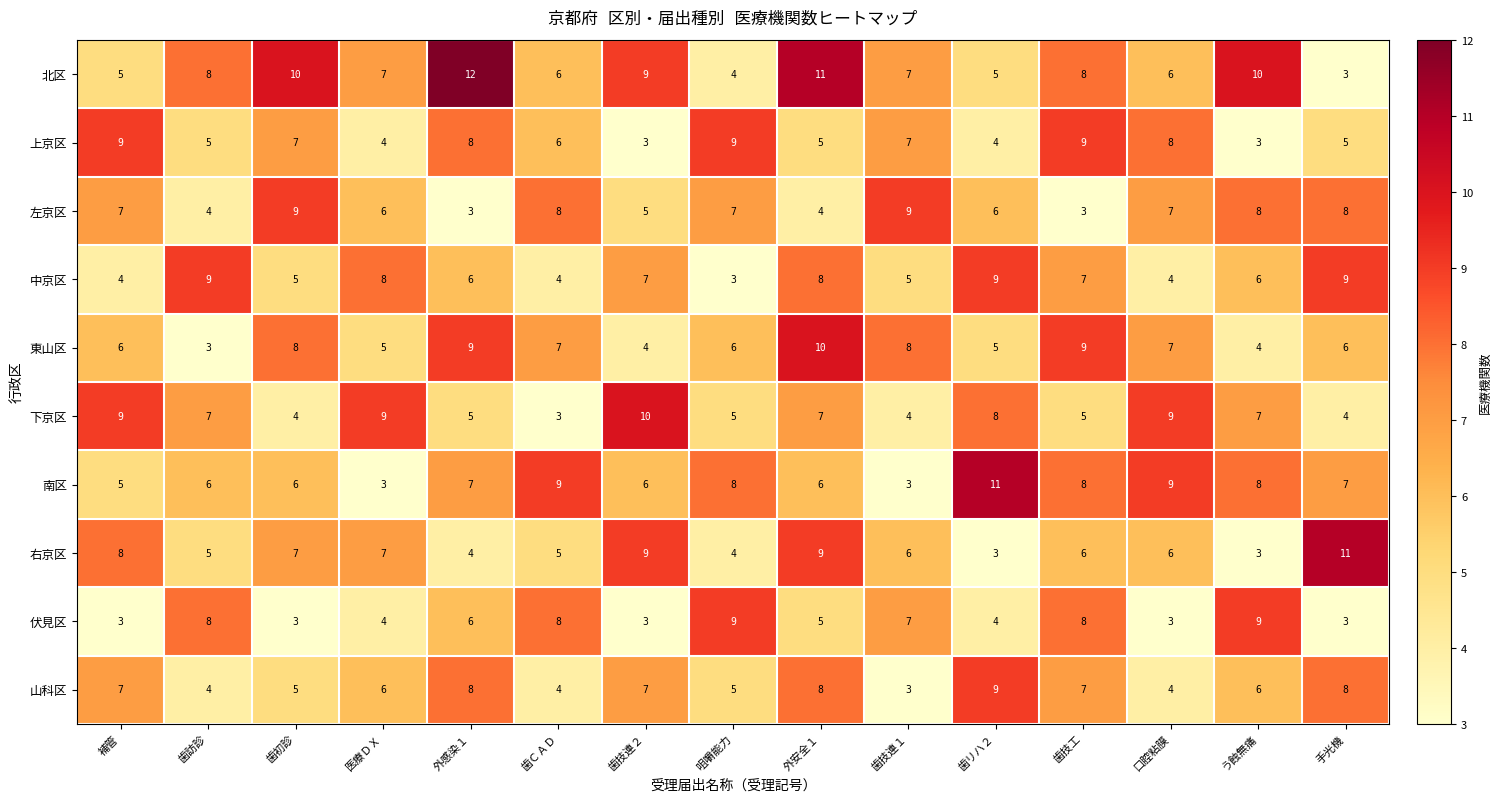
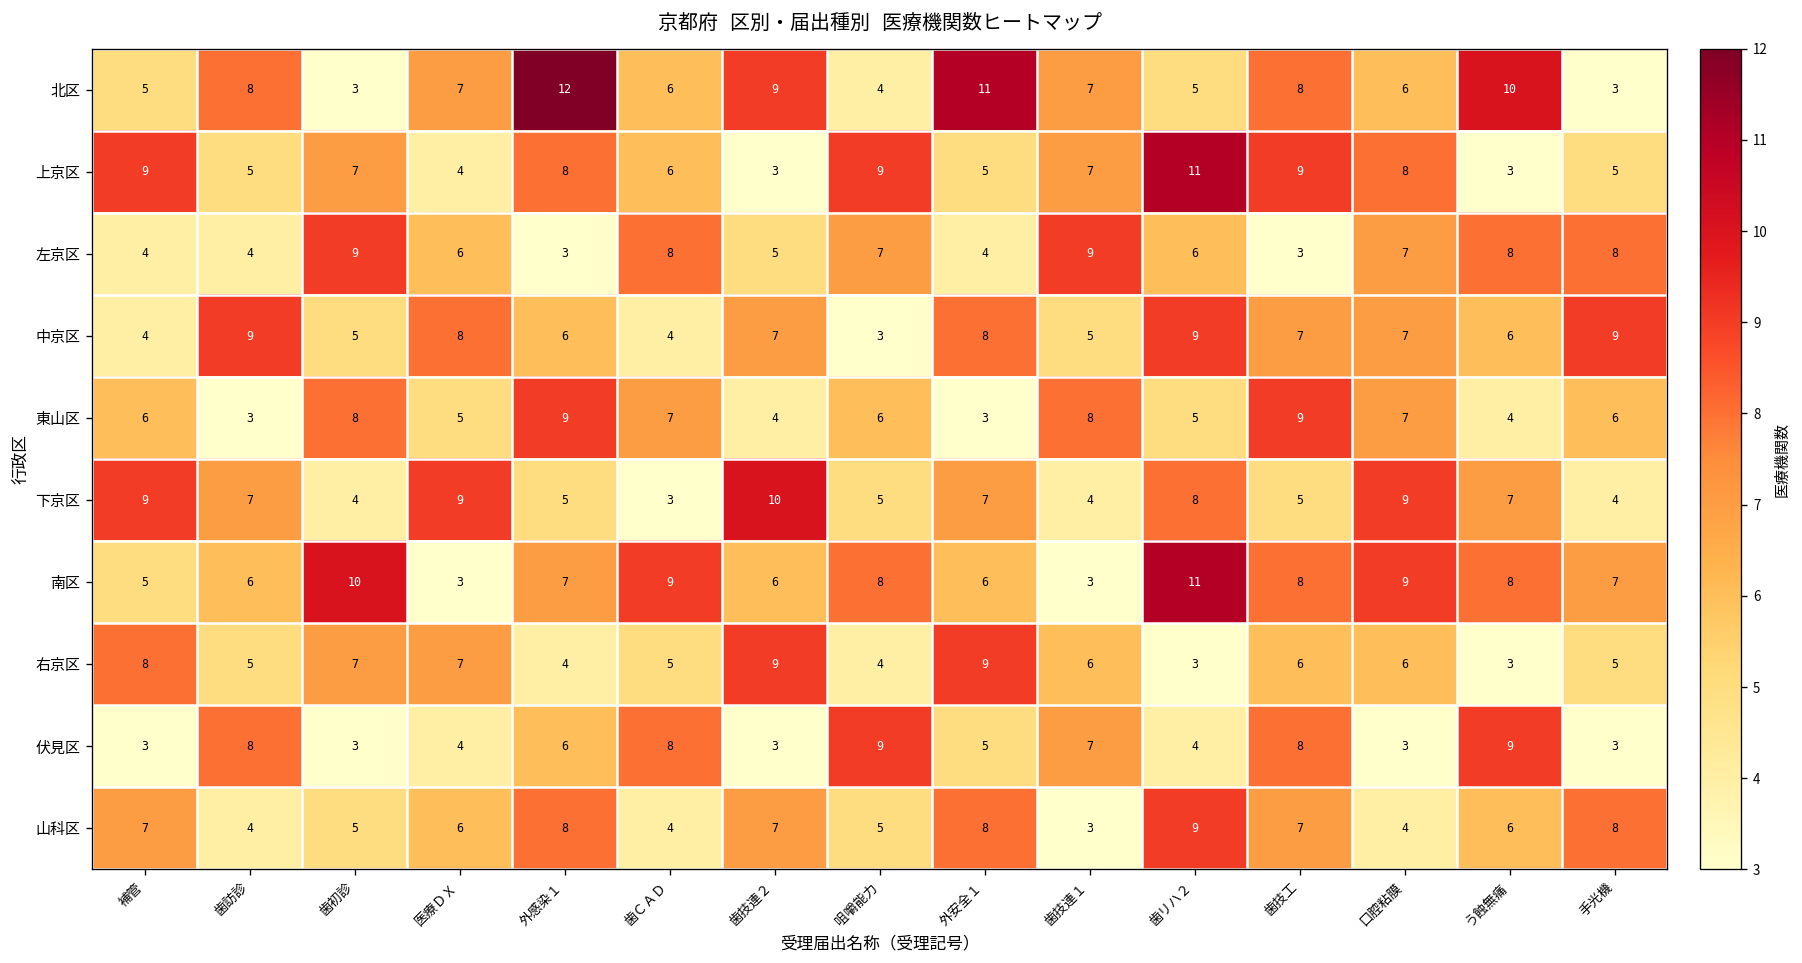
北区, 歯初診: 10 -> 3
上京区, 歯リハ２: 4 -> 11
左京区, 補管: 7 -> 4
中京区, 口腔粘膜: 4 -> 7
東山区, 外安全１: 10 -> 3
南区, 歯初診: 6 -> 10
右京区, 手光機: 11 -> 5
